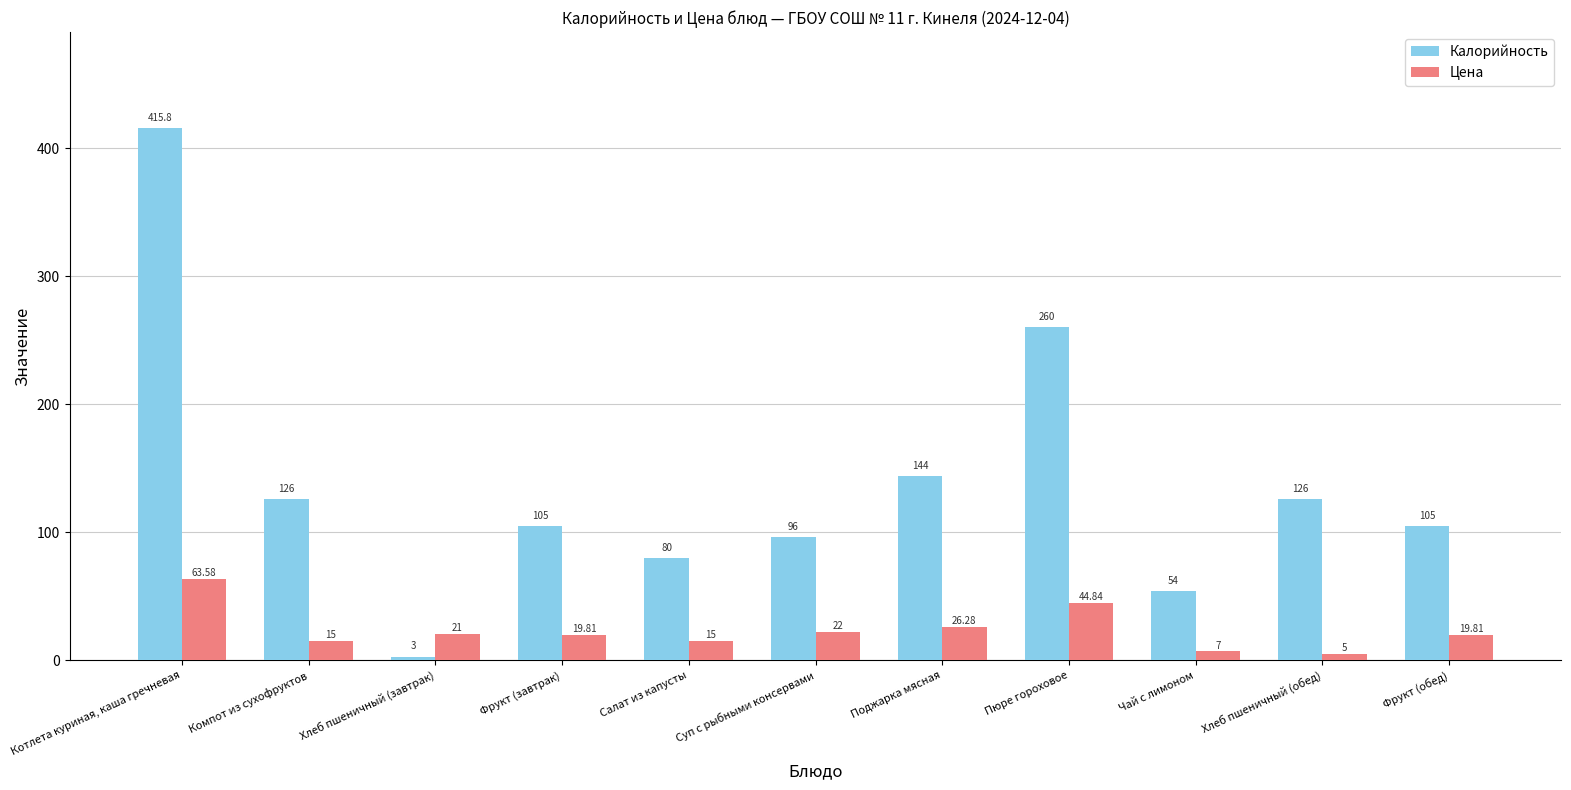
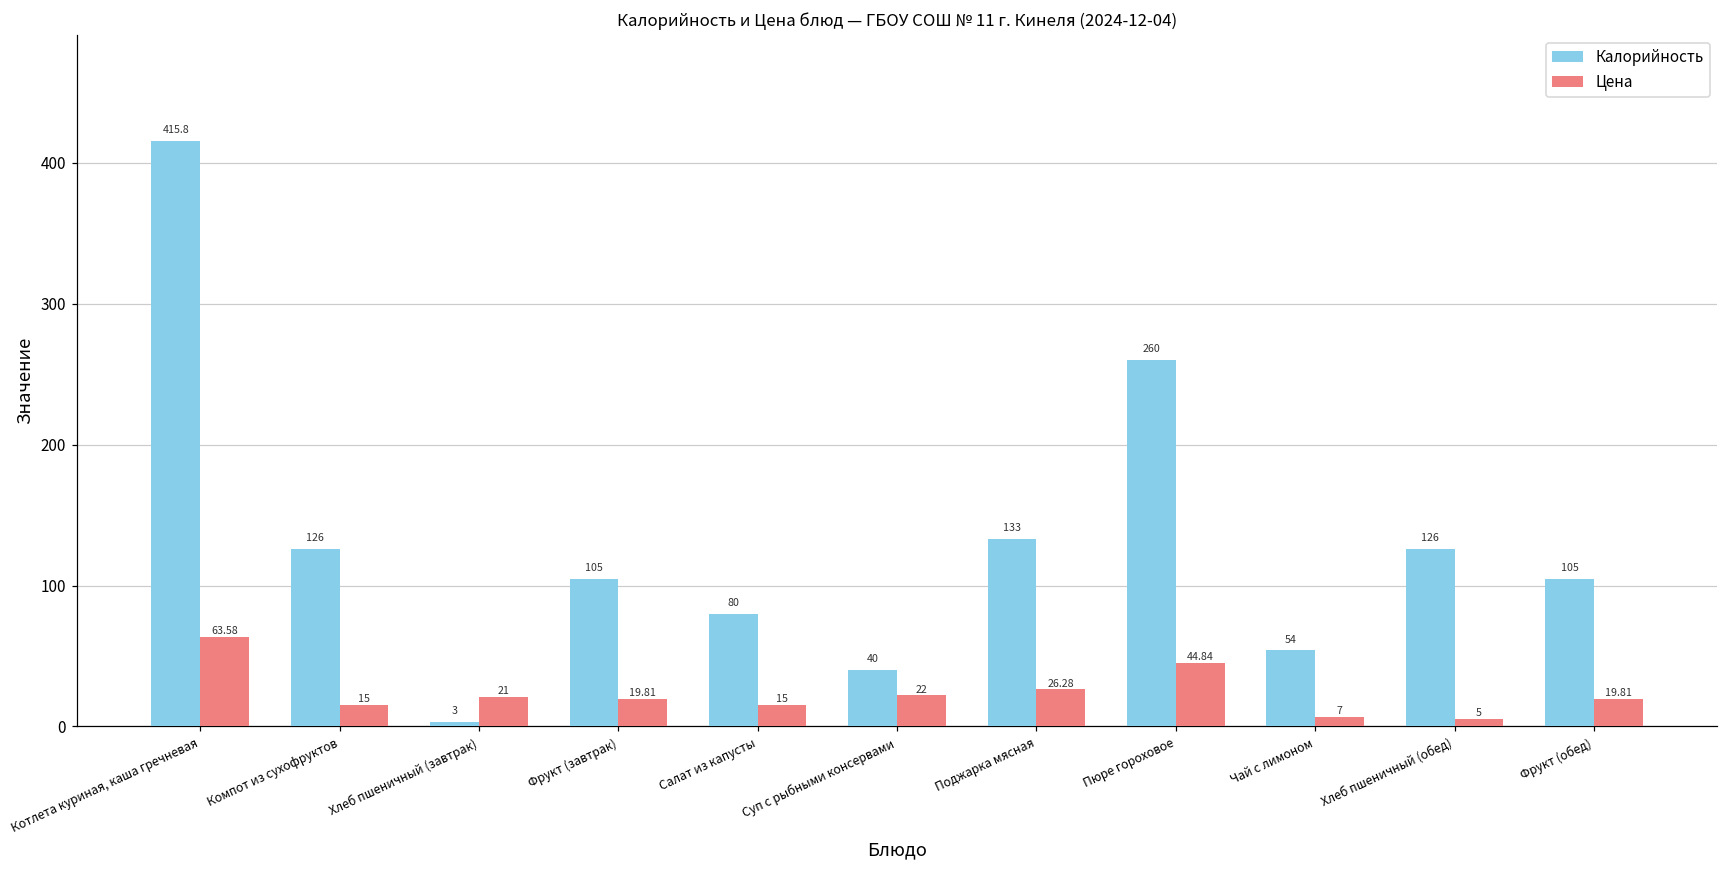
Калорийность, Суп с рыбными консервами: 96 -> 40
Калорийность, Поджарка мясная: 144 -> 133
